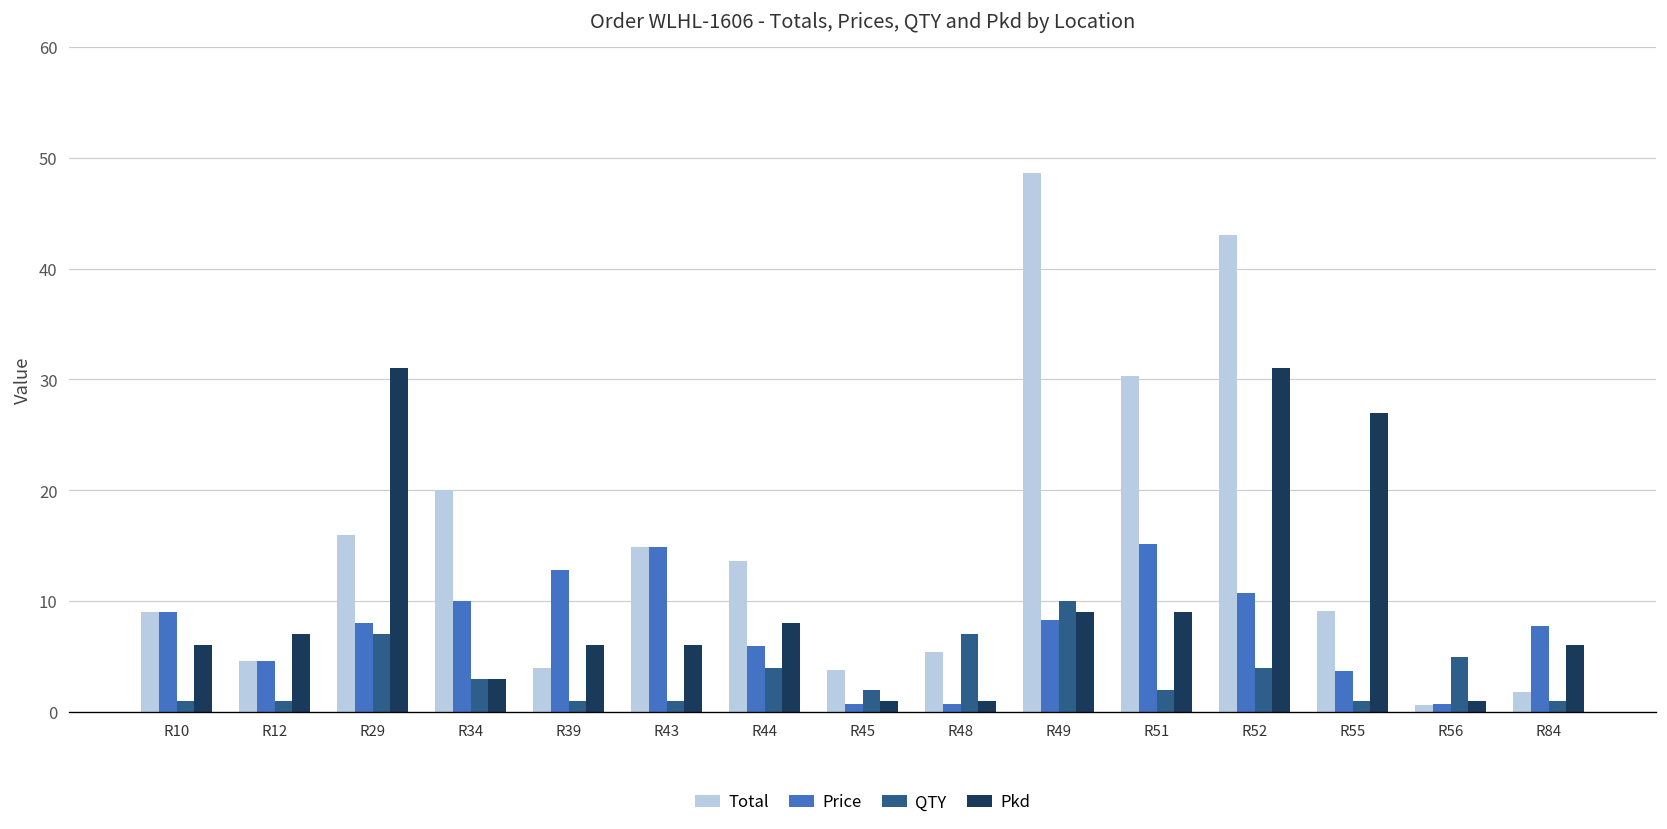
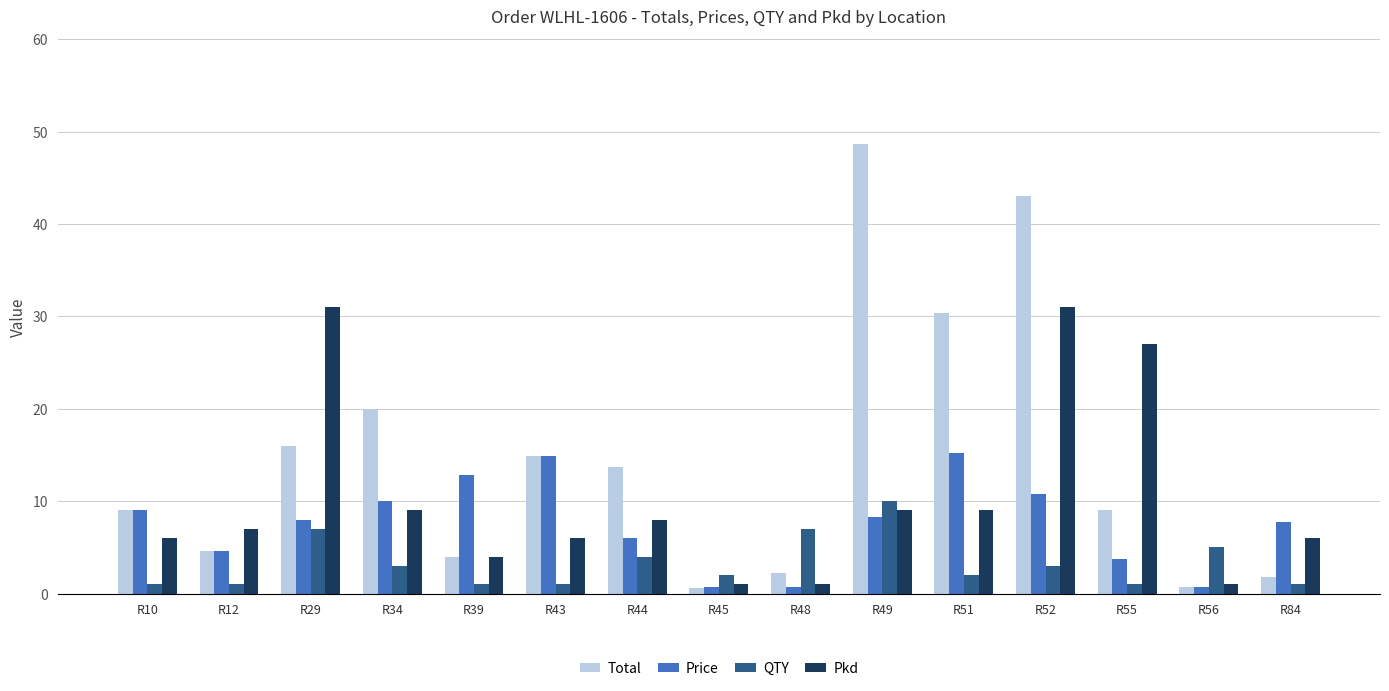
Pkd, R34: 3 -> 9
Pkd, R39: 6 -> 4
Total, R45: 4 -> 1
Total, R48: 5 -> 2
QTY, R52: 4 -> 3
